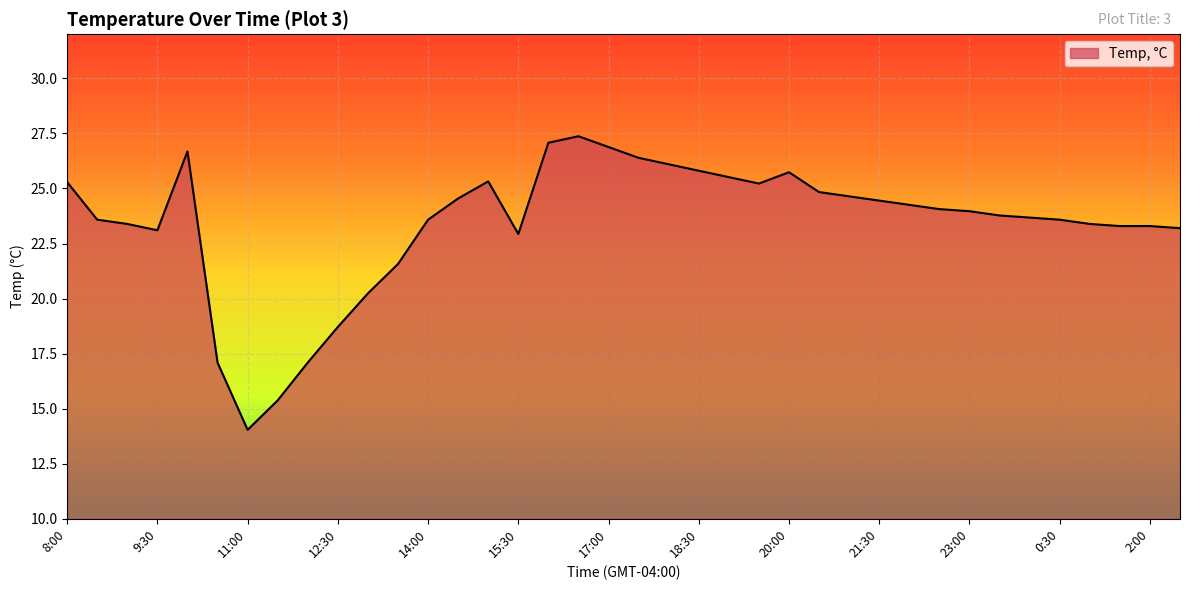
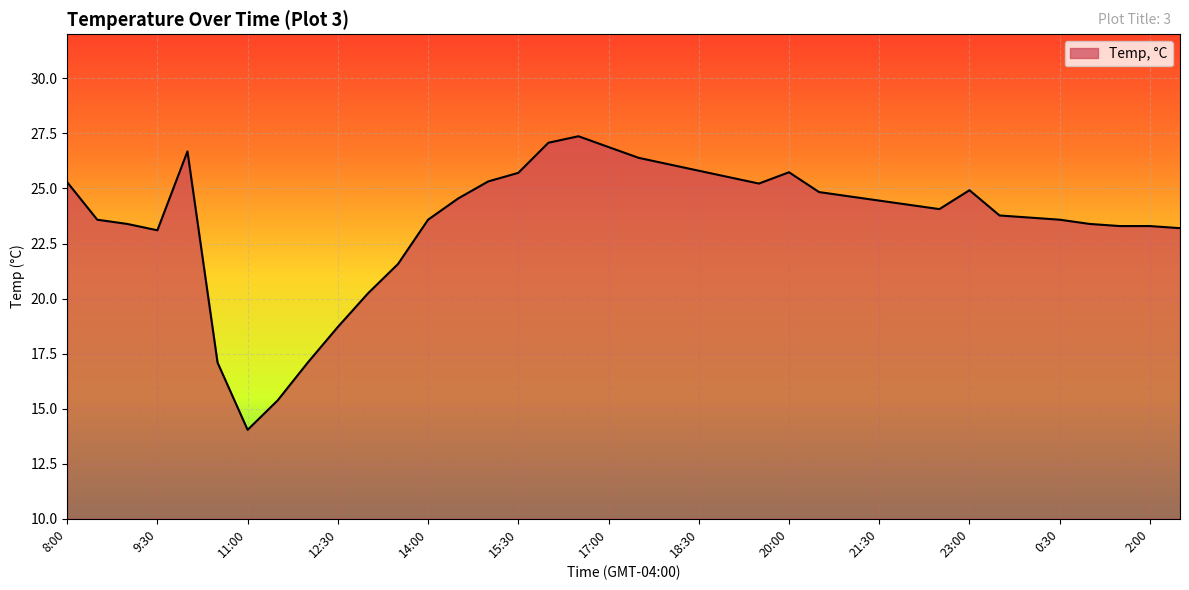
15:30: 22.9 -> 25.7
23:00: 24.0 -> 24.9
